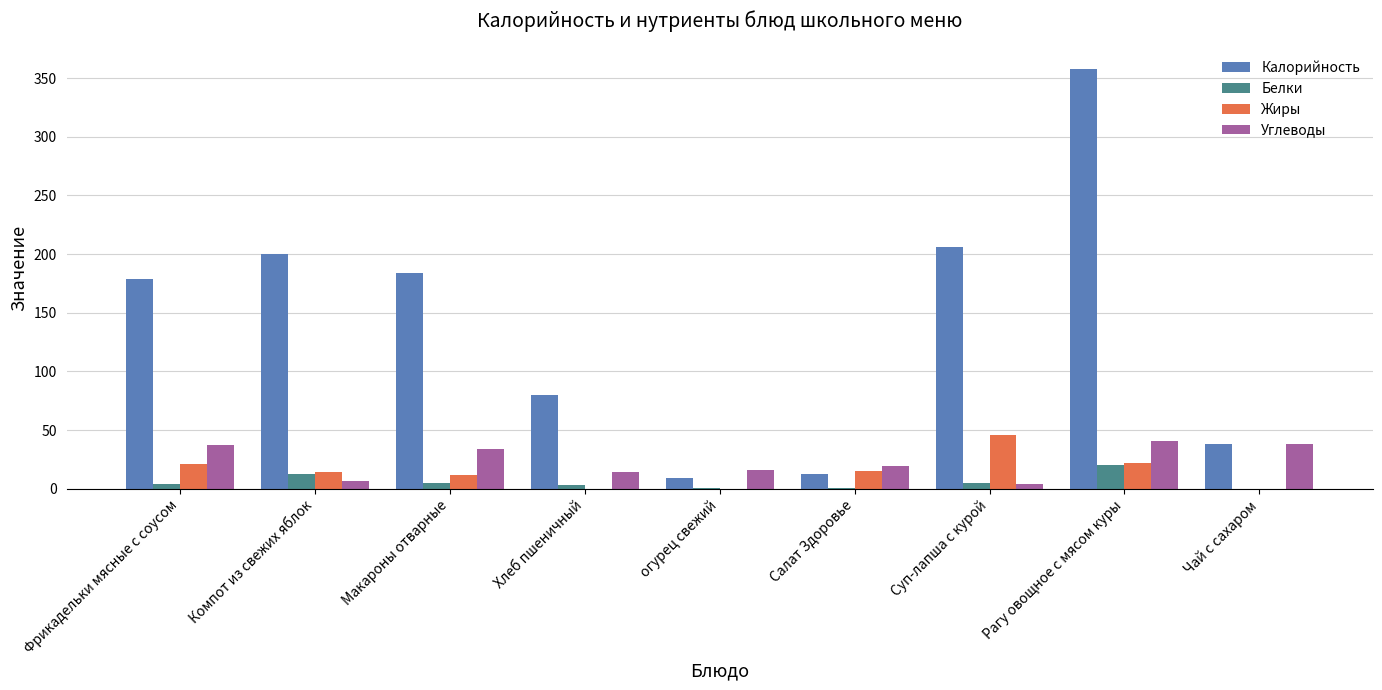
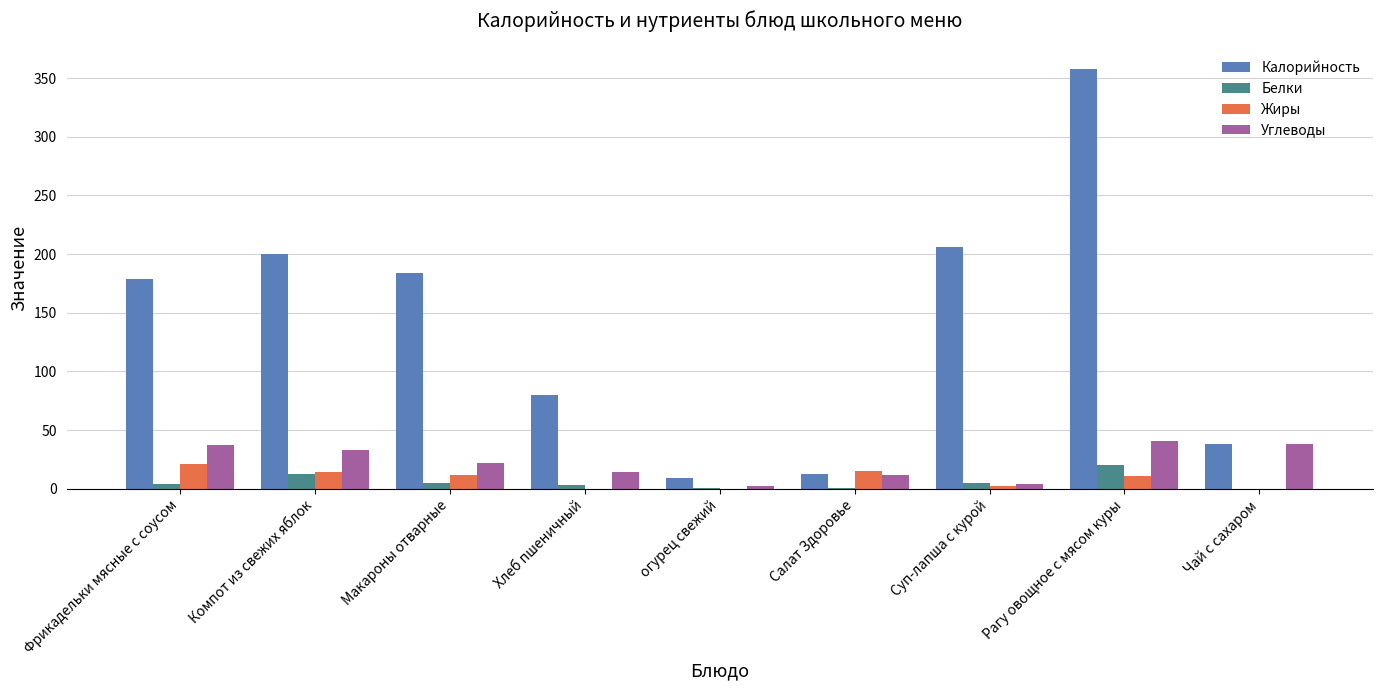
Углеводы, Компот из свежих яблок: 7 -> 33
Углеводы, Макароны отварные: 34 -> 22
Углеводы, огурец свежий: 16 -> 2
Углеводы, Салат Здоровье: 19 -> 12
Жиры, Суп-лапша с курой: 46 -> 2
Жиры, Рагу овощное с мясом куры: 22 -> 11
